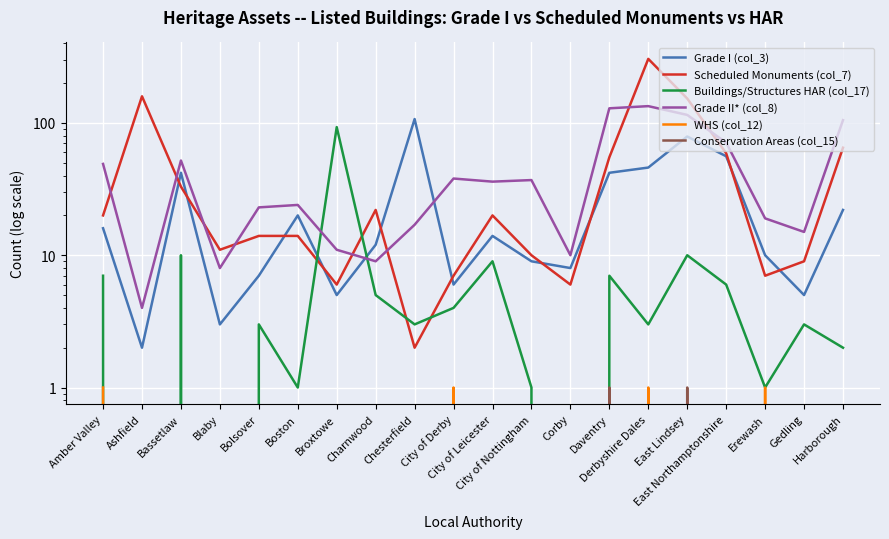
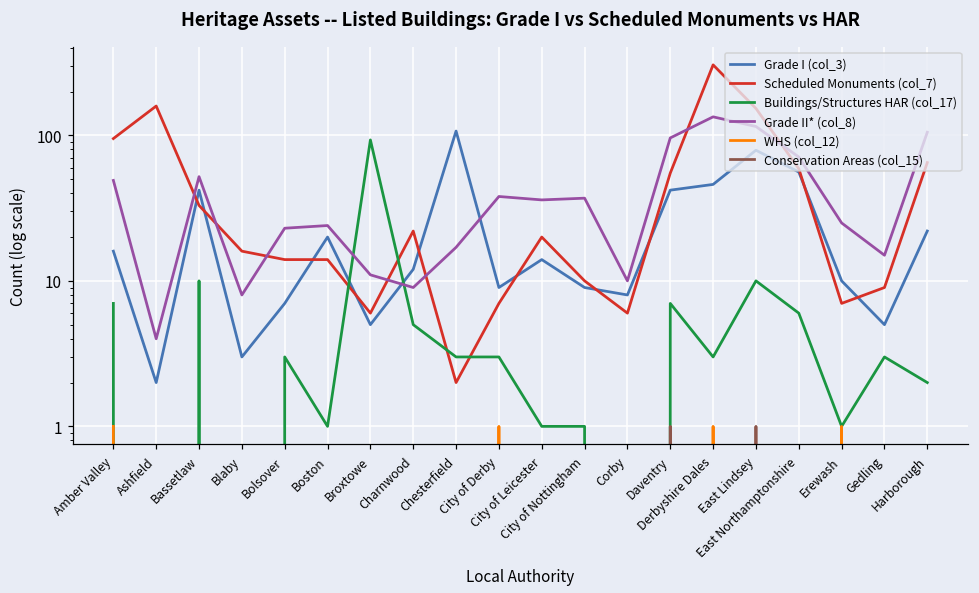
Scheduled Monuments (col_7), Amber Valley: 20 -> 100
Scheduled Monuments (col_7), Blaby: 11 -> 16
Grade I (col_3), City of Derby: 6 -> 9
Buildings/Structures HAR (col_17), City of Derby: 4 -> 3
Buildings/Structures HAR (col_17), City of Leicester: 9 -> 1
Grade II* (col_8), Daventry: 130 -> 100
Grade II* (col_8), Erewash: 19 -> 25
